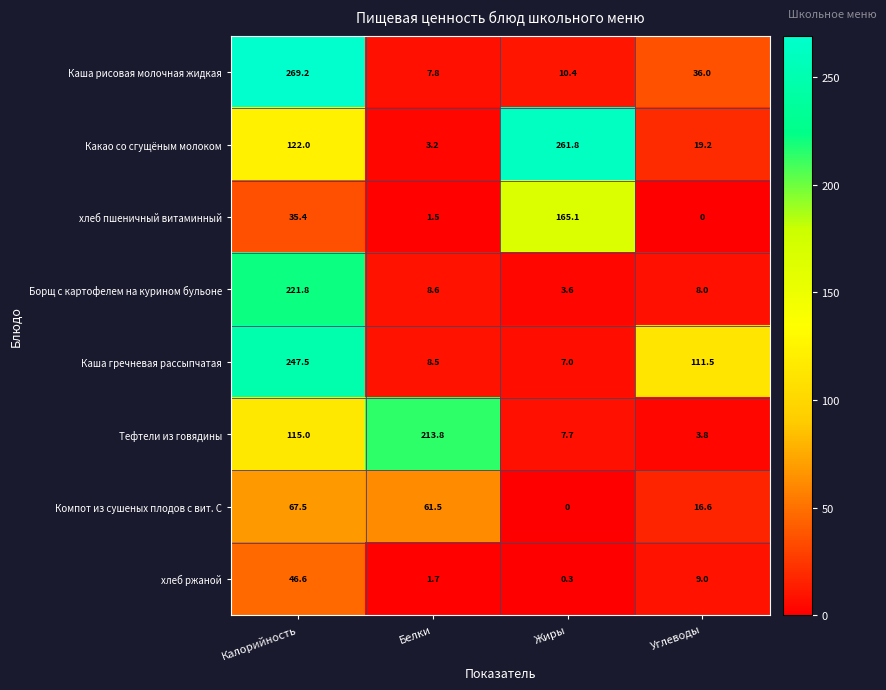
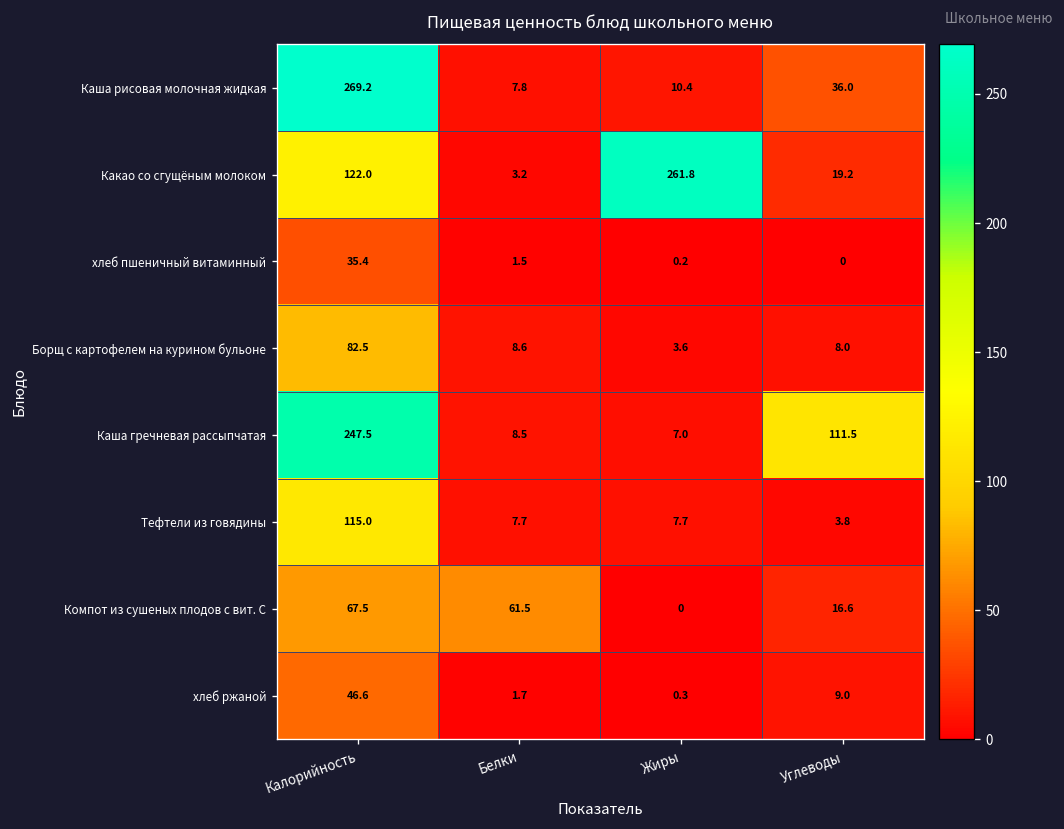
хлеб пшеничный витаминный, Жиры: 165.1 -> 0.2
Борщ с картофелем на курином бульоне, Калорийность: 221.8 -> 82.5
Тефтели из говядины, Белки: 213.8 -> 7.7
